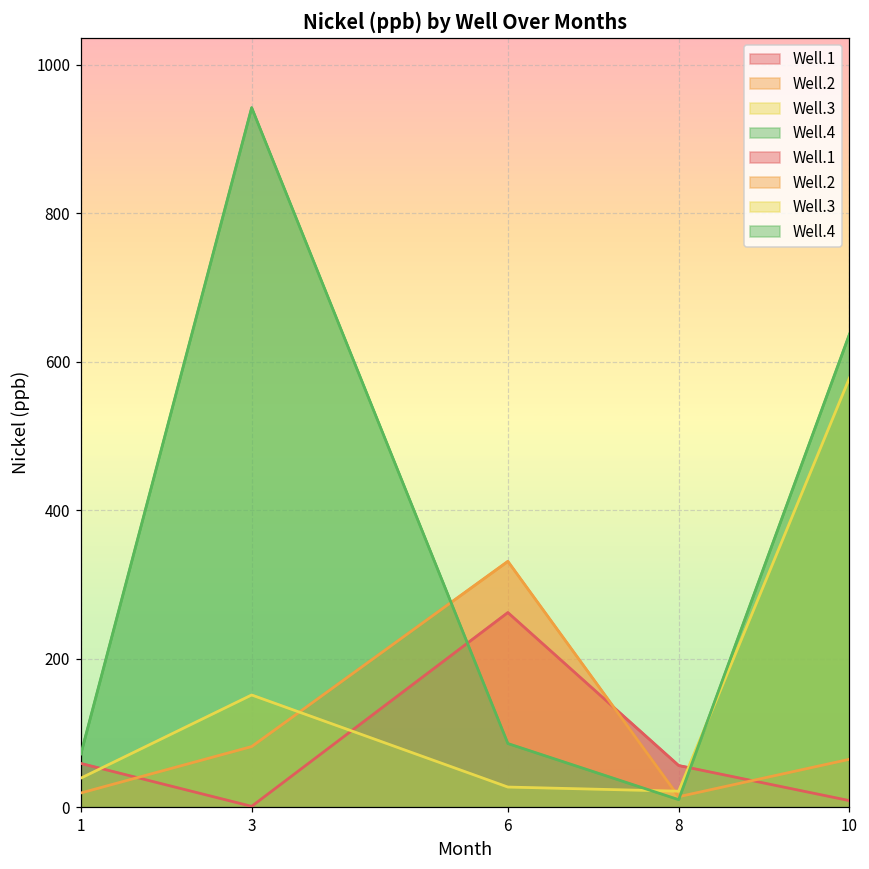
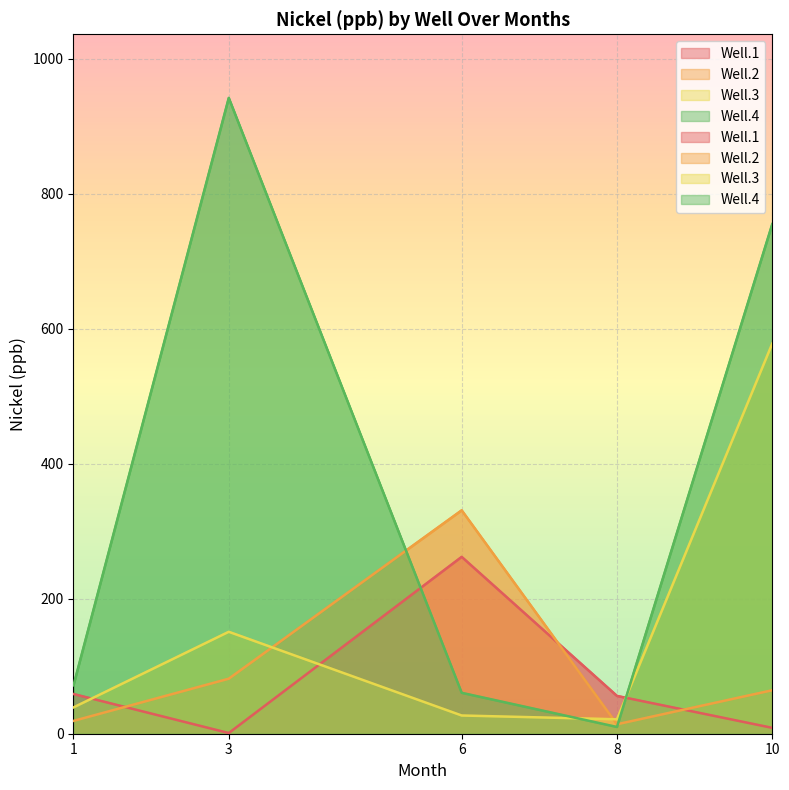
Well.4, 6: 90 -> 60
Well.4, 10: 640 -> 760
